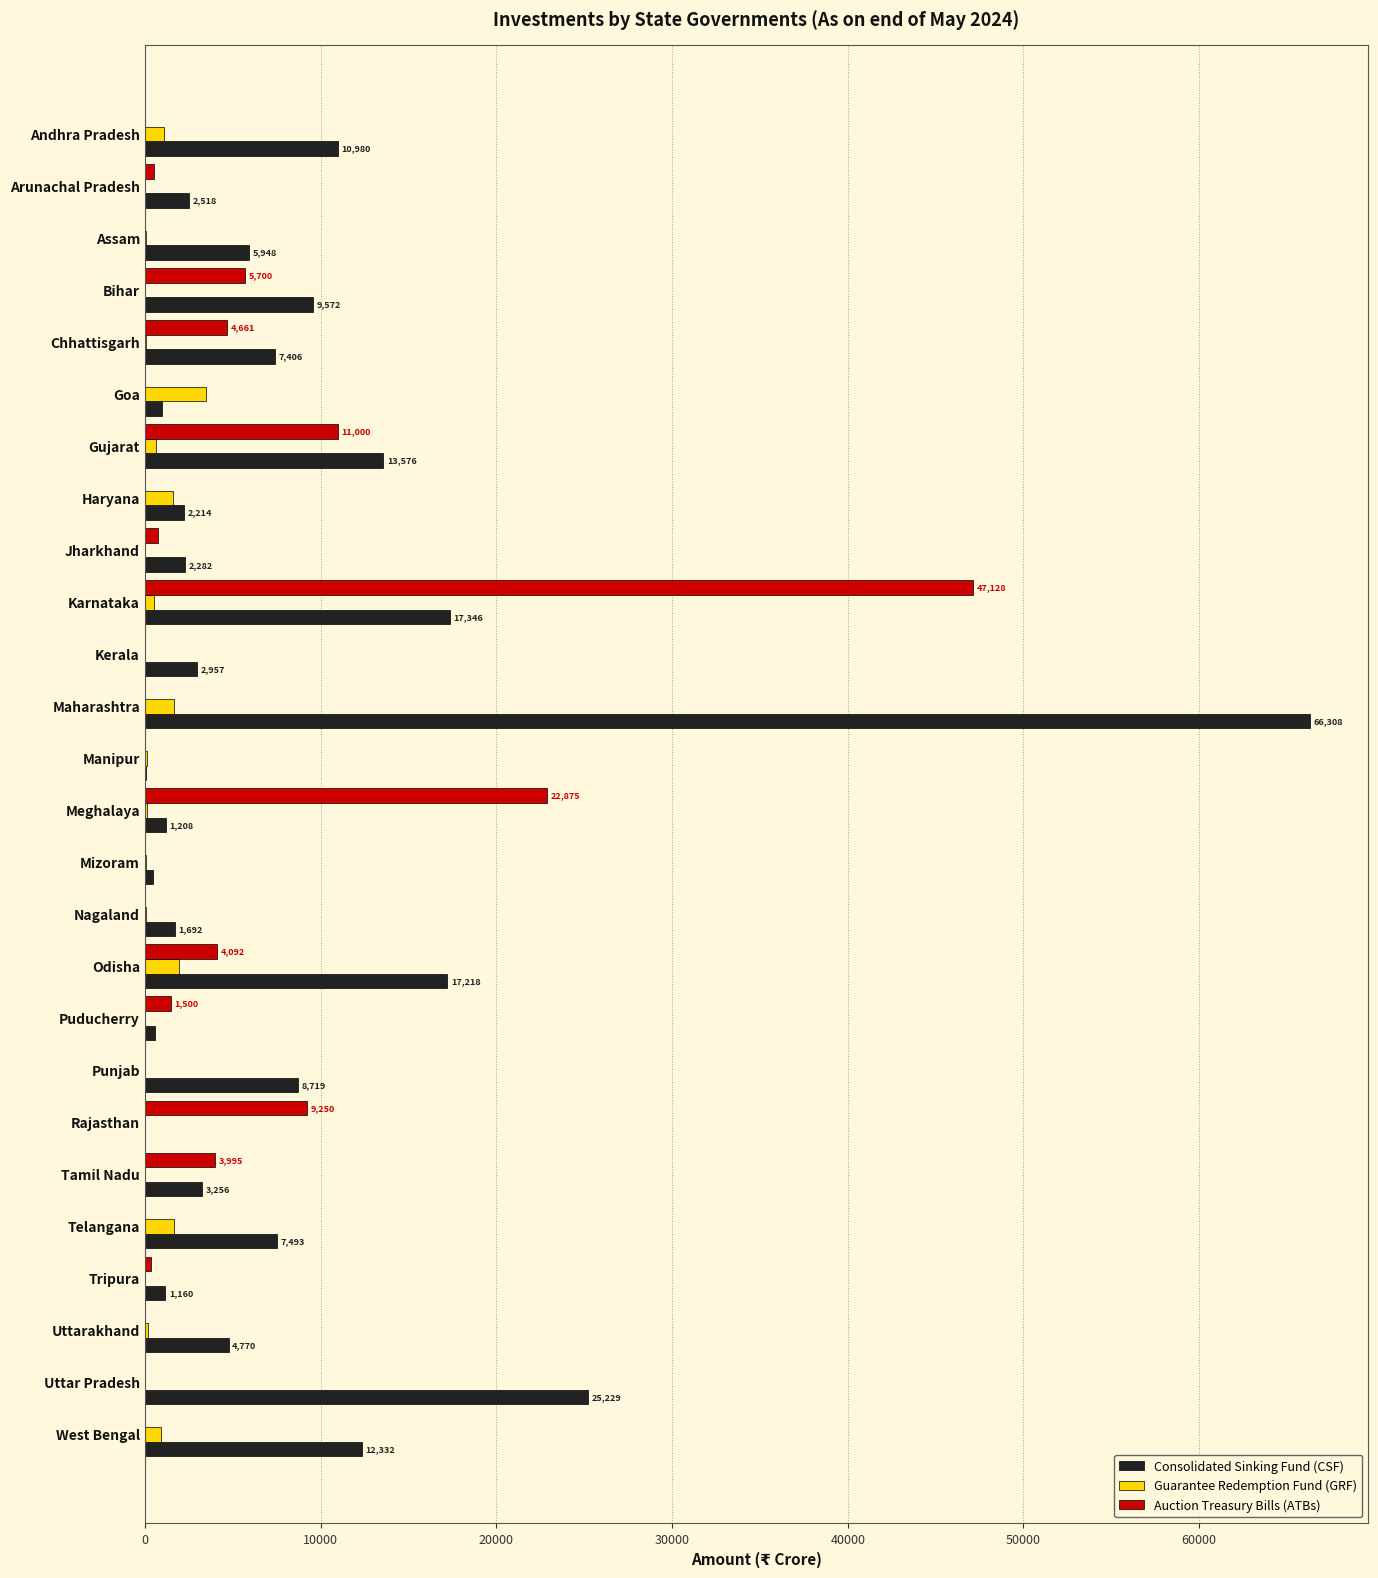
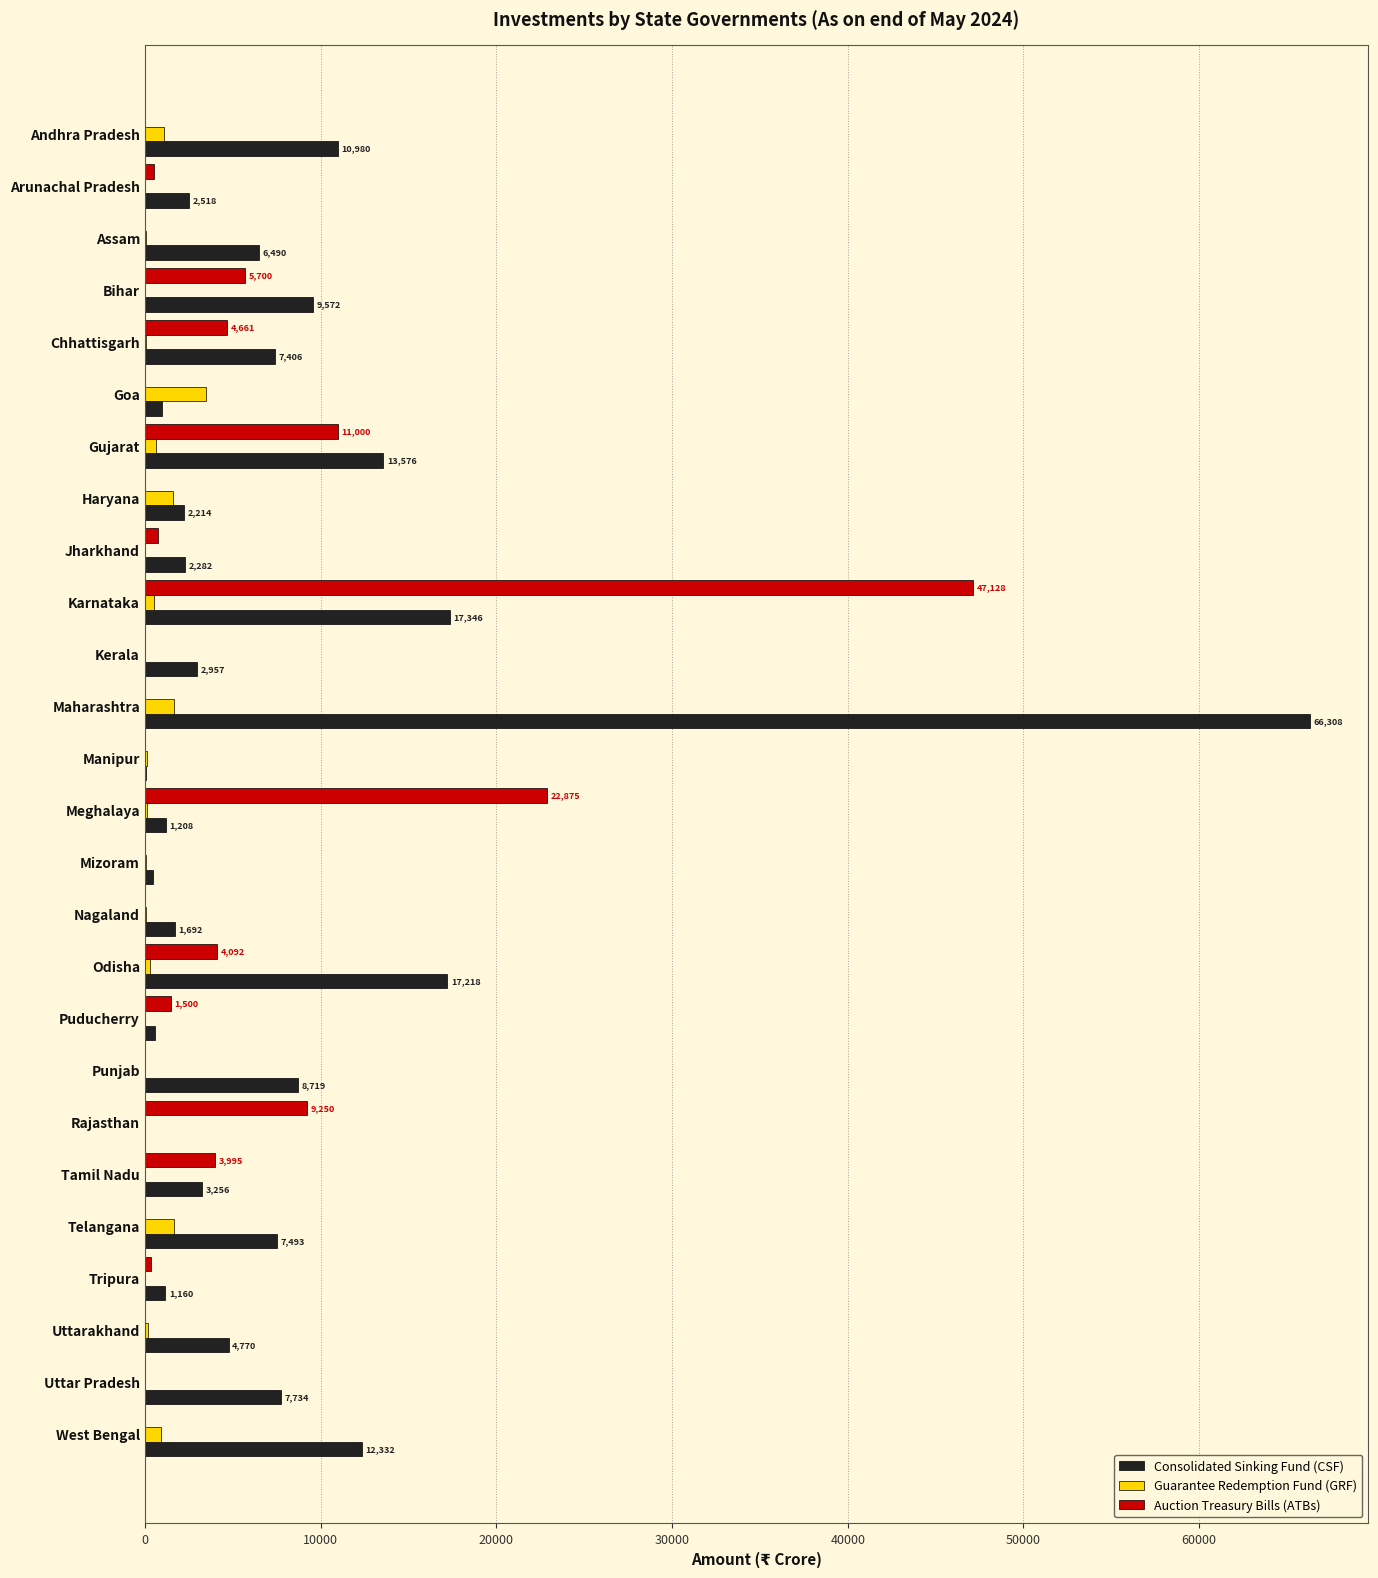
Consolidated Sinking Fund (CSF), Assam: 5,948 -> 6,490
Guarantee Redemption Fund (GRF), Odisha: 1900 -> 300
Consolidated Sinking Fund (CSF), Uttar Pradesh: 25,229 -> 7,734
